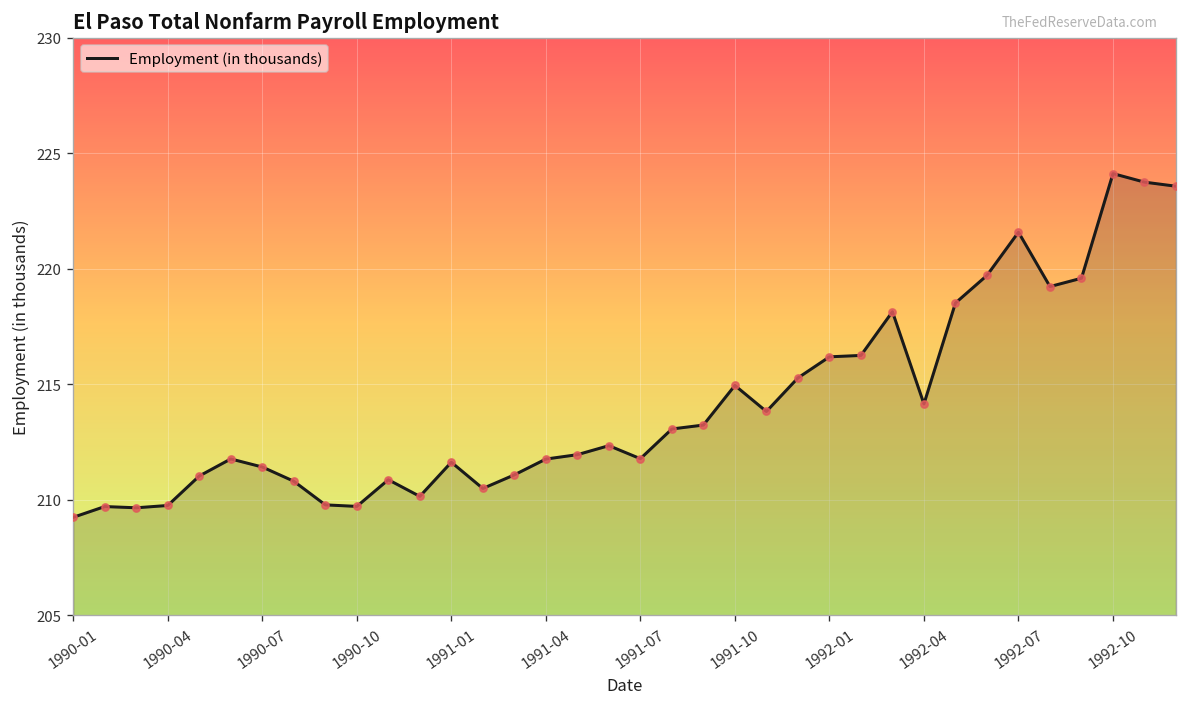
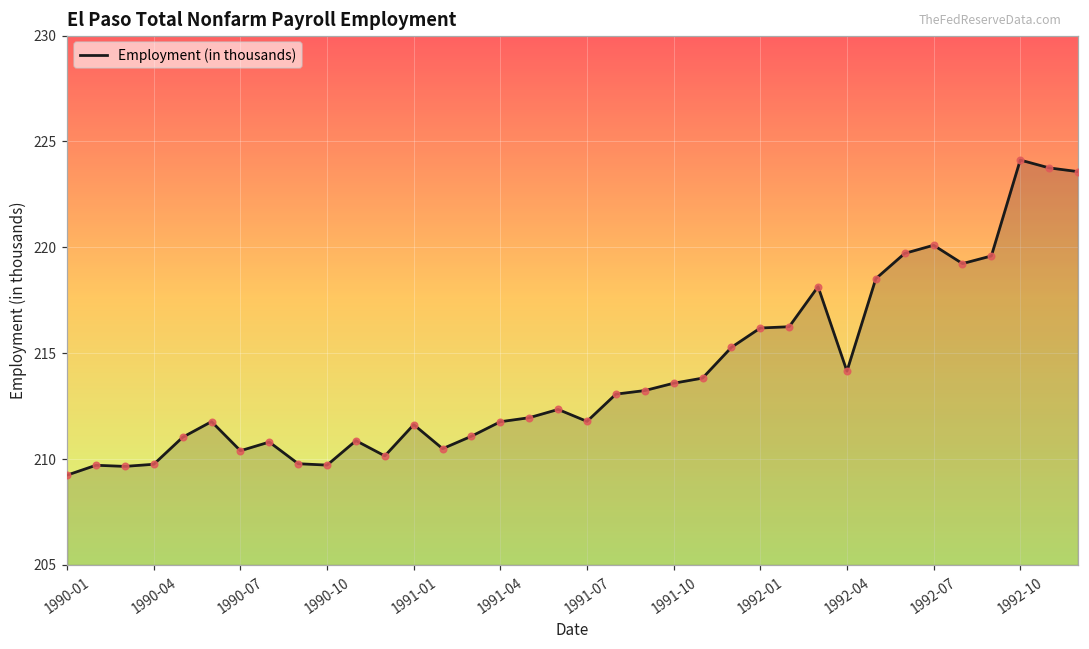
1990-07: 211.4 -> 210.4
1991-10: 215.0 -> 213.6
1992-07: 221.6 -> 220.1
